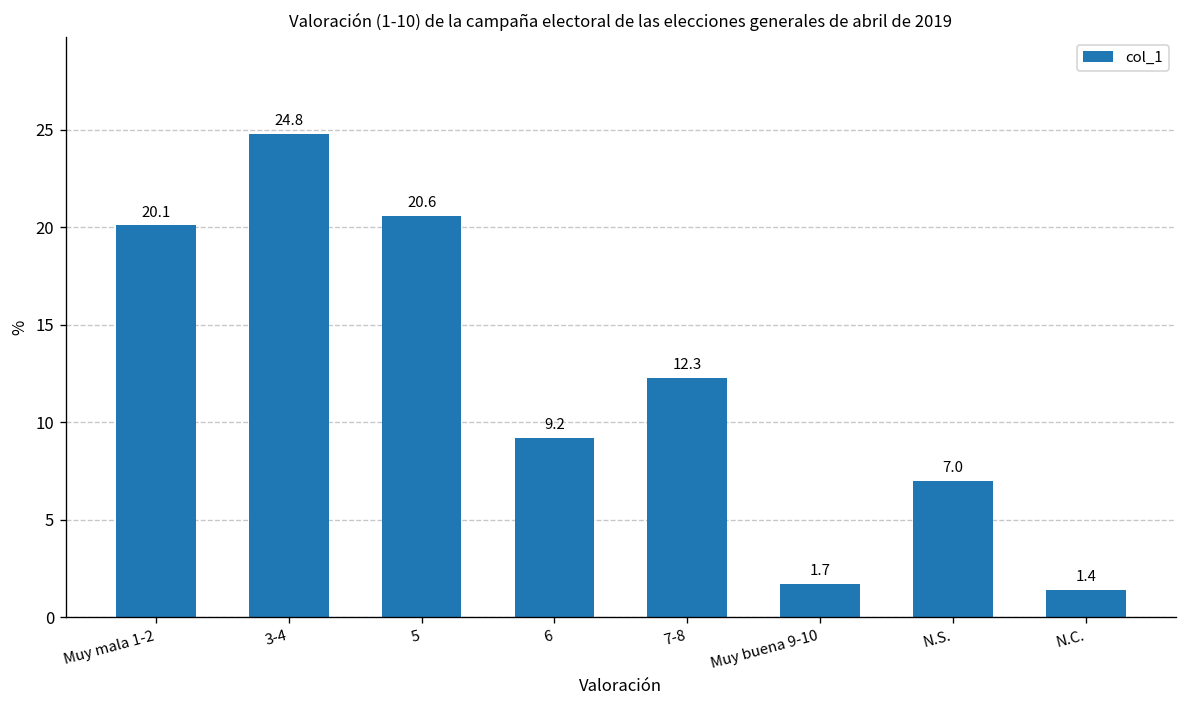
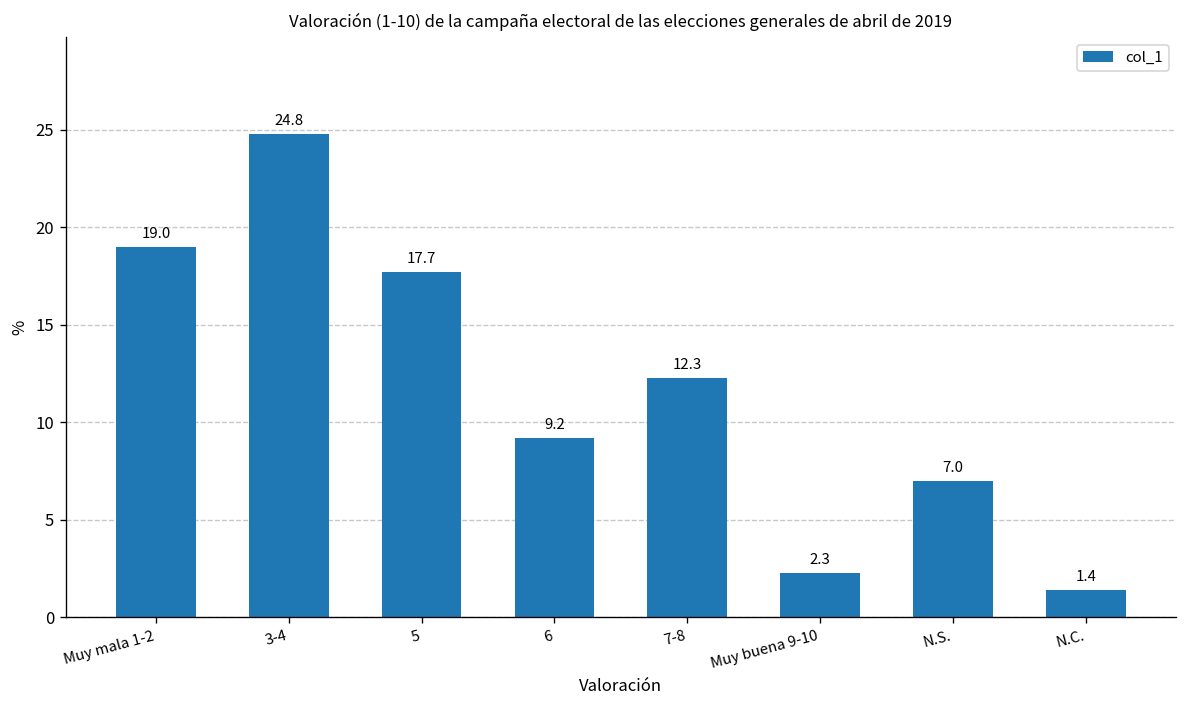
Muy mala 1-2: 20.1 -> 19.0
5: 20.6 -> 17.7
Muy buena 9-10: 1.7 -> 2.3
